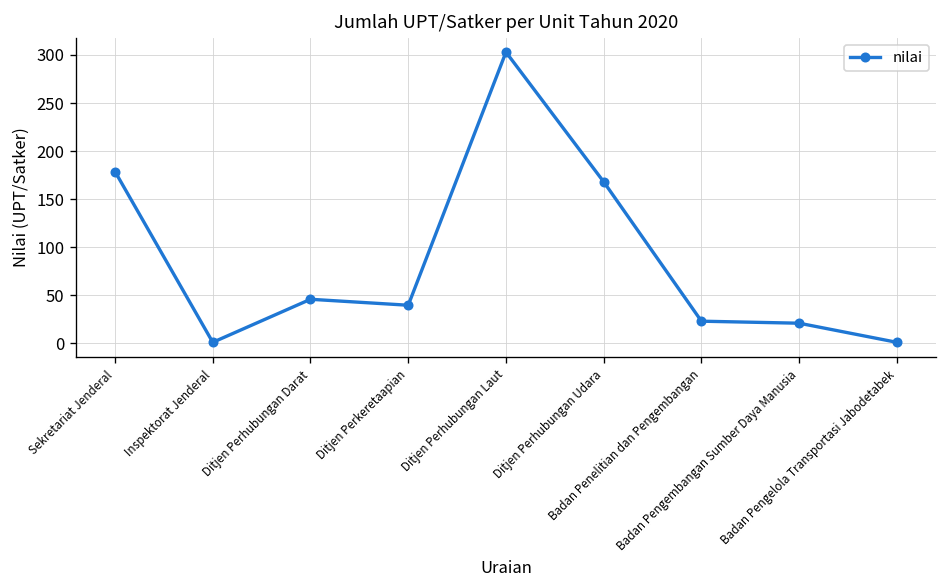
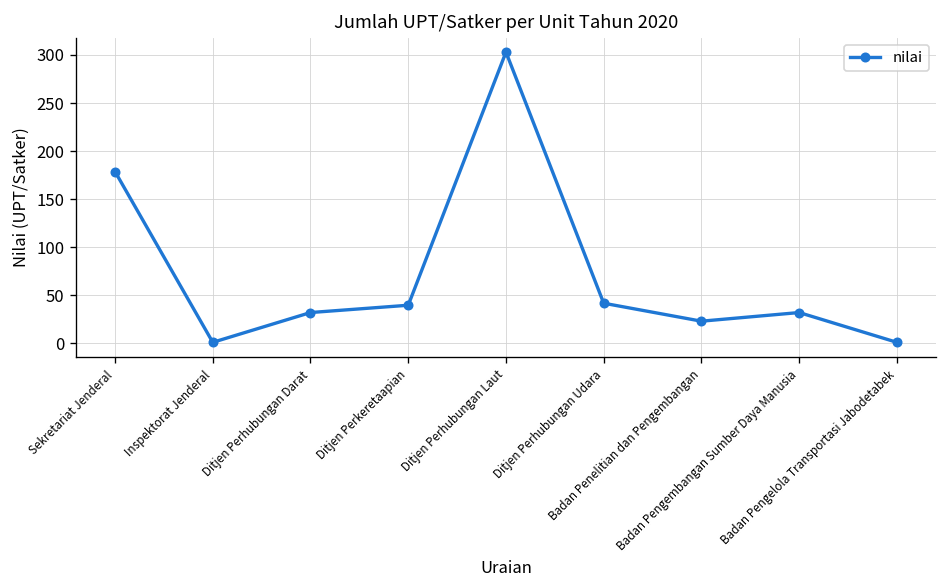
Ditjen Perhubungan Darat: 50 -> 30
Ditjen Perhubungan Udara: 170 -> 40
Badan Pengembangan Sumber Daya Manusia: 20 -> 30
